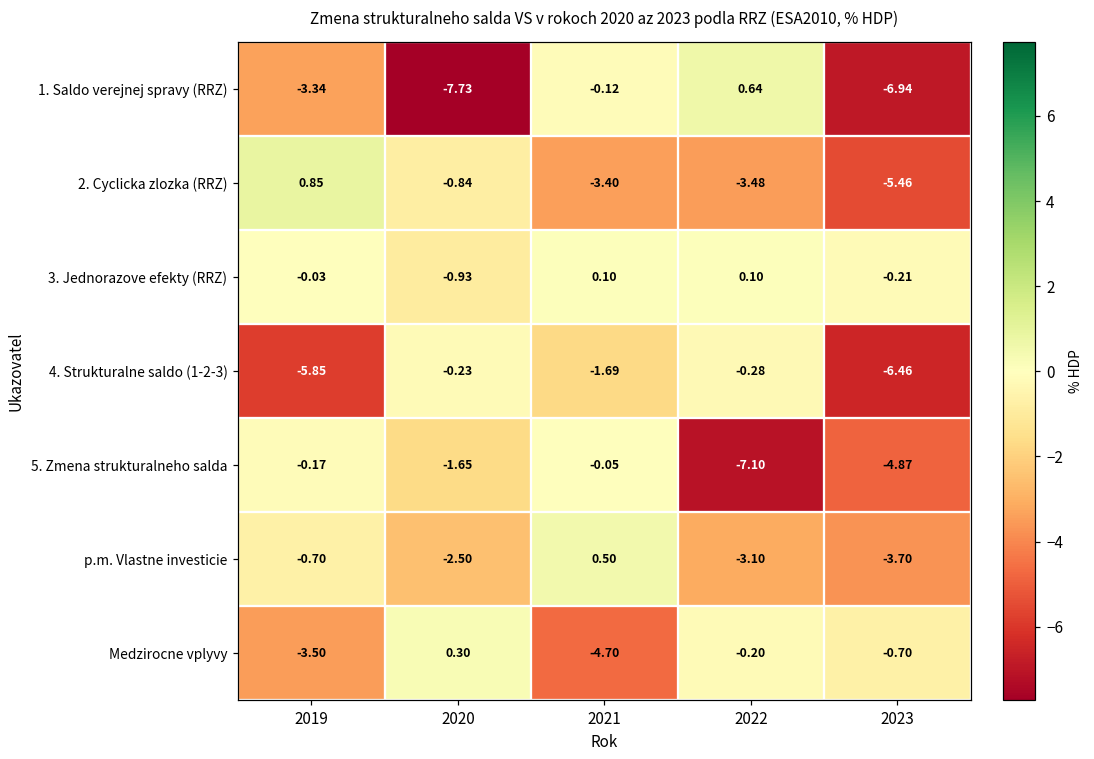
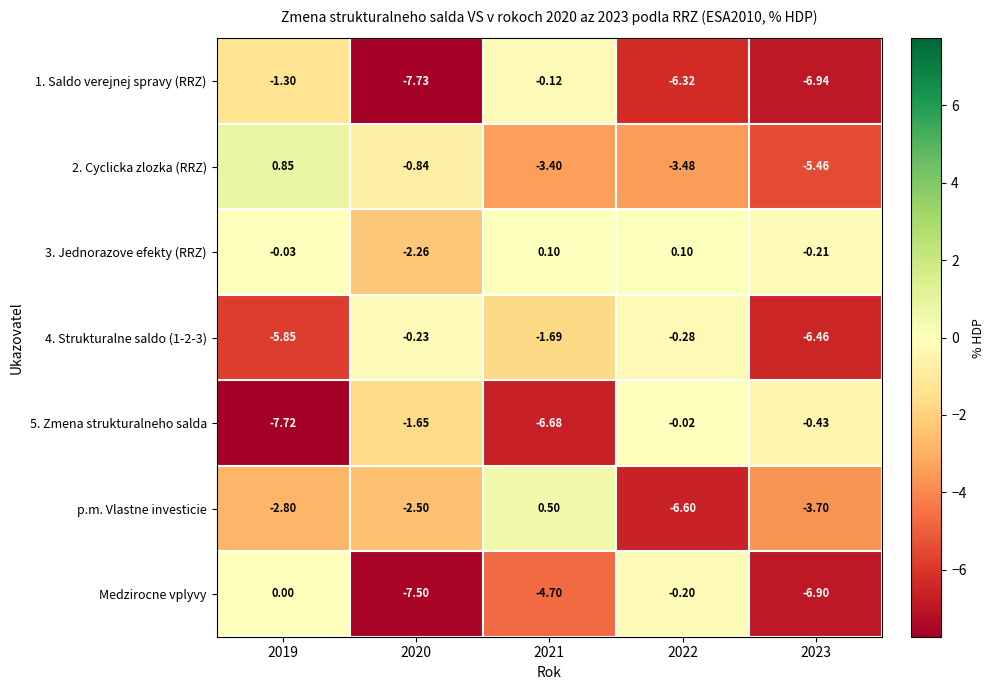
1. Saldo verejnej spravy (RRZ), 2019: -3.34 -> -1.30
1. Saldo verejnej spravy (RRZ), 2022: 0.64 -> -6.32
3. Jednorazove efekty (RRZ), 2020: -0.93 -> -2.26
5. Zmena strukturalneho salda, 2019: -0.17 -> -7.72
5. Zmena strukturalneho salda, 2021: -0.05 -> -6.68
5. Zmena strukturalneho salda, 2022: -7.10 -> -0.02
5. Zmena strukturalneho salda, 2023: -4.87 -> -0.43
p.m. Vlastne investicie, 2019: -0.70 -> -2.80
p.m. Vlastne investicie, 2022: -3.10 -> -6.60
Medzirocne vplyvy, 2019: -3.50 -> 0.00
Medzirocne vplyvy, 2020: 0.30 -> -7.50
Medzirocne vplyvy, 2023: -0.70 -> -6.90
